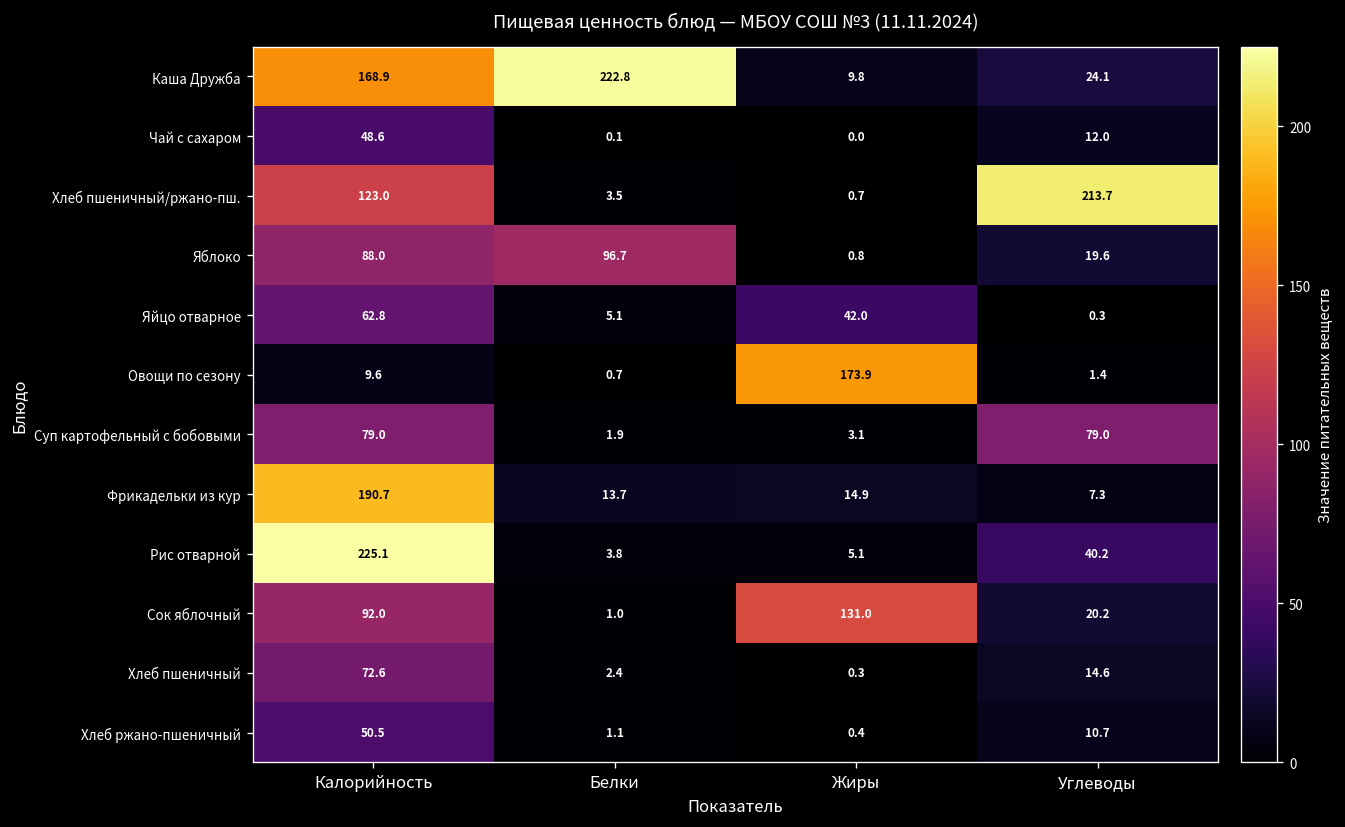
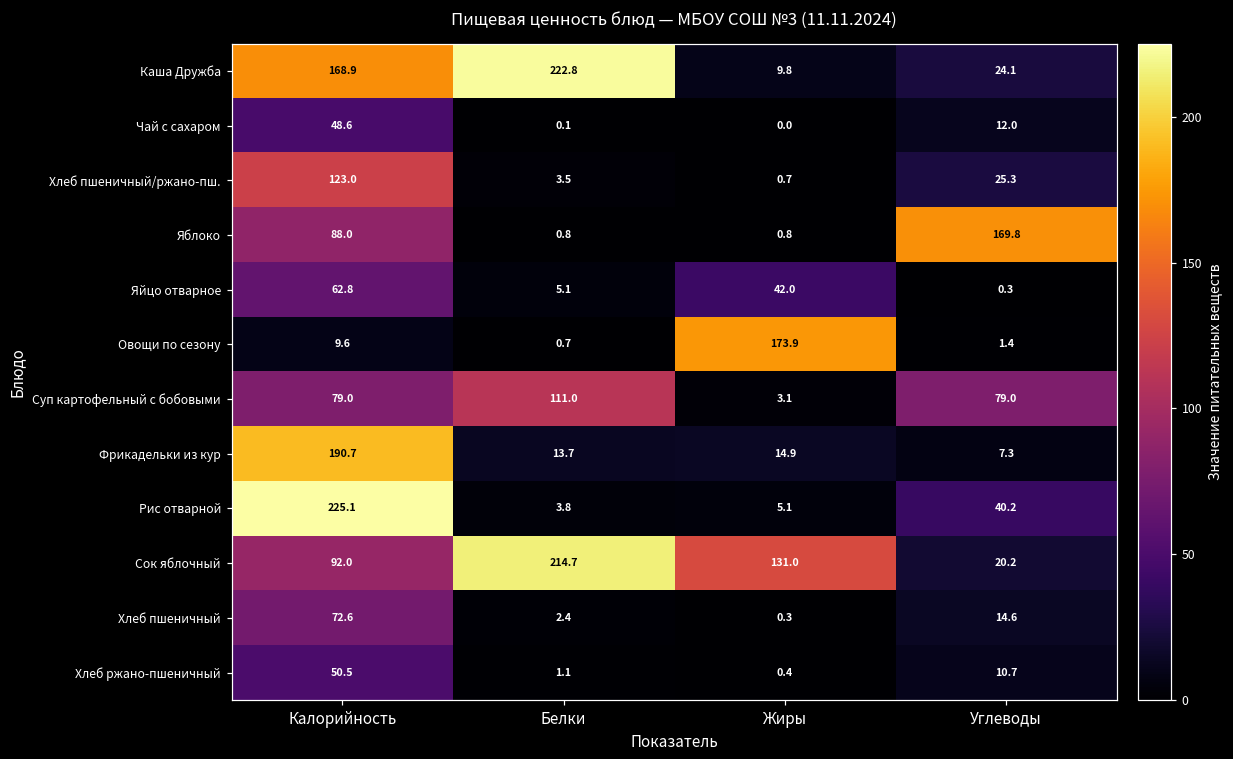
Хлеб пшеничный/ржано-пш., Углеводы: 213.7 -> 25.3
Яблоко, Белки: 96.7 -> 0.8
Яблоко, Углеводы: 19.6 -> 169.8
Суп картофельный с бобовыми, Белки: 1.9 -> 111.0
Сок яблочный, Белки: 1.0 -> 214.7
